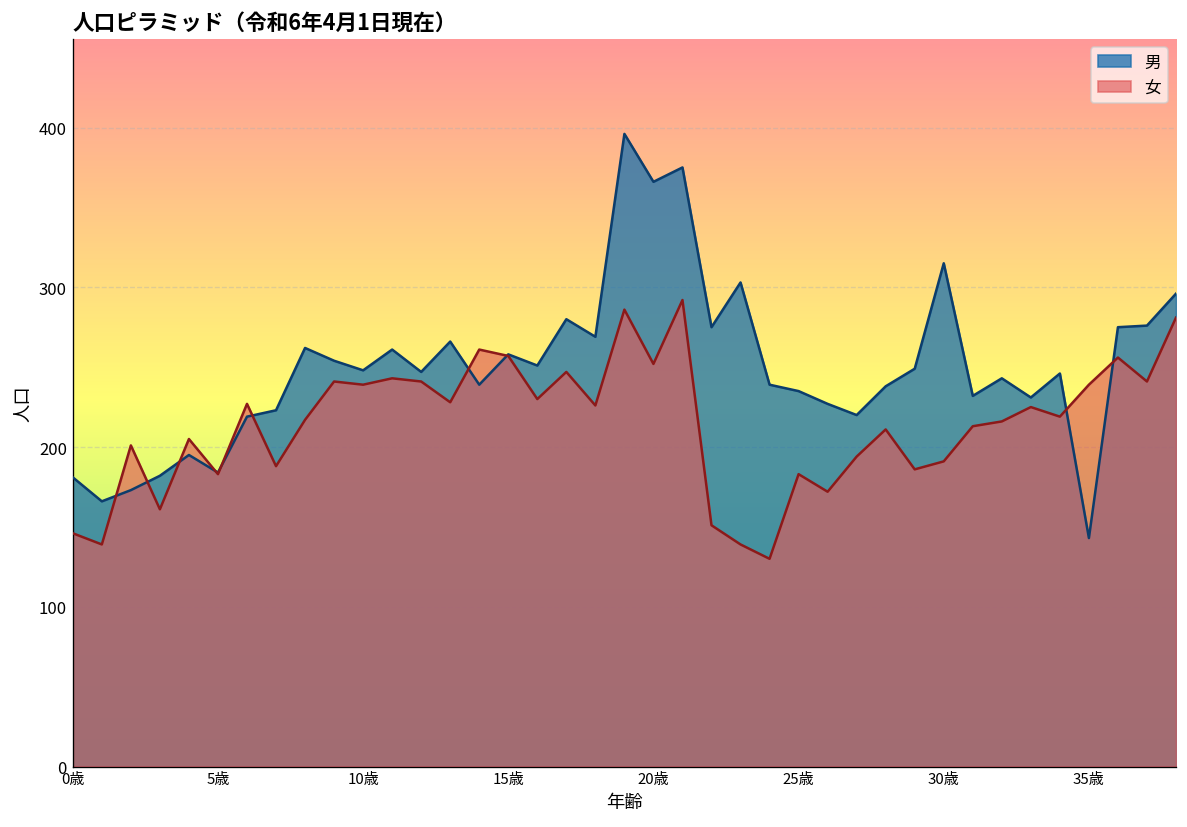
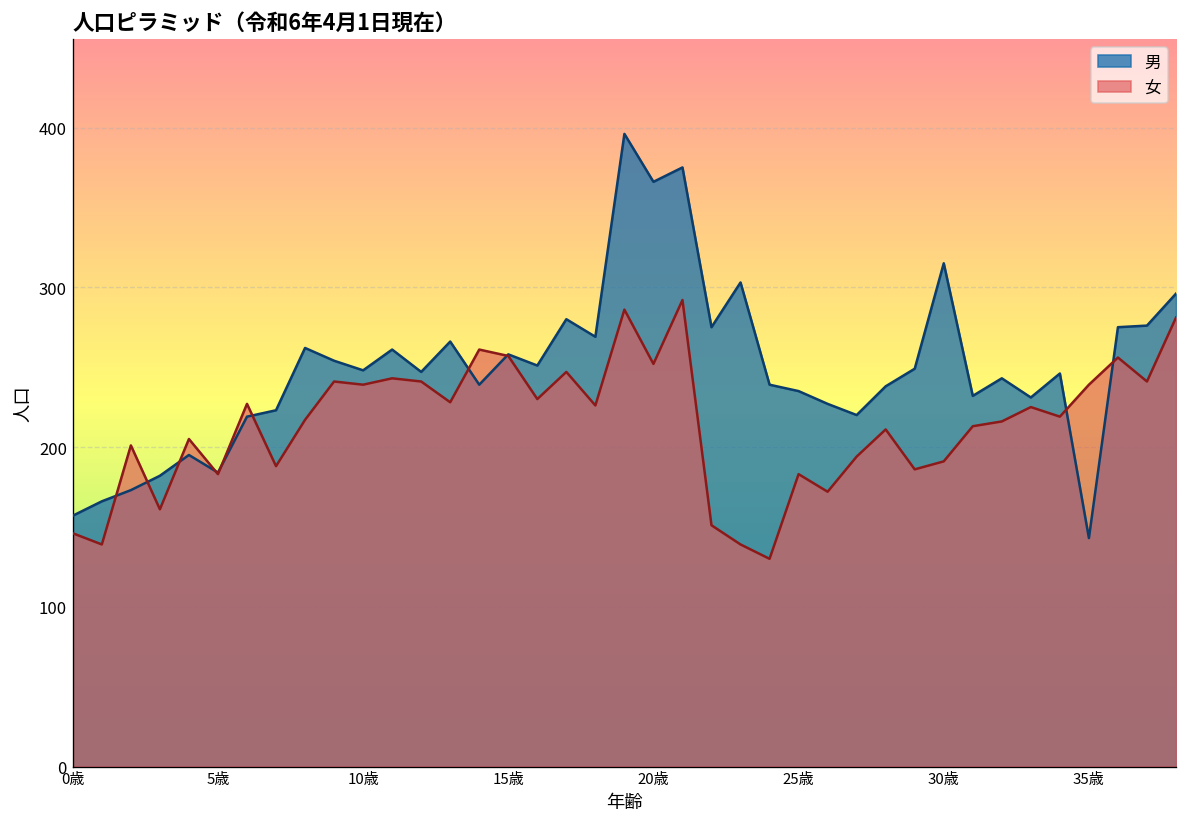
男, 0歳: 181 -> 157
